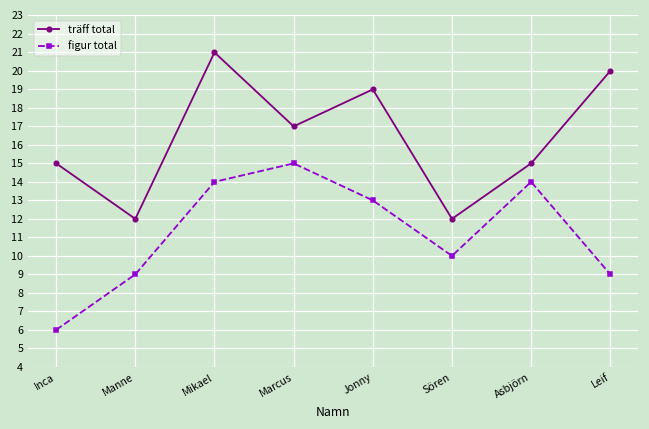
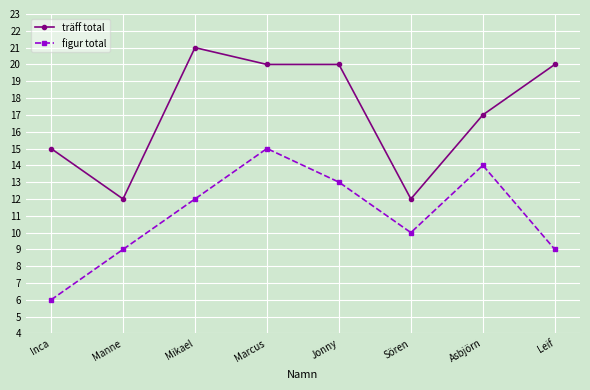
figur total, Mikael: 14 -> 12
träff total, Marcus: 17 -> 20
träff total, Jonny: 19 -> 20
träff total, Asbjörn: 15 -> 17
